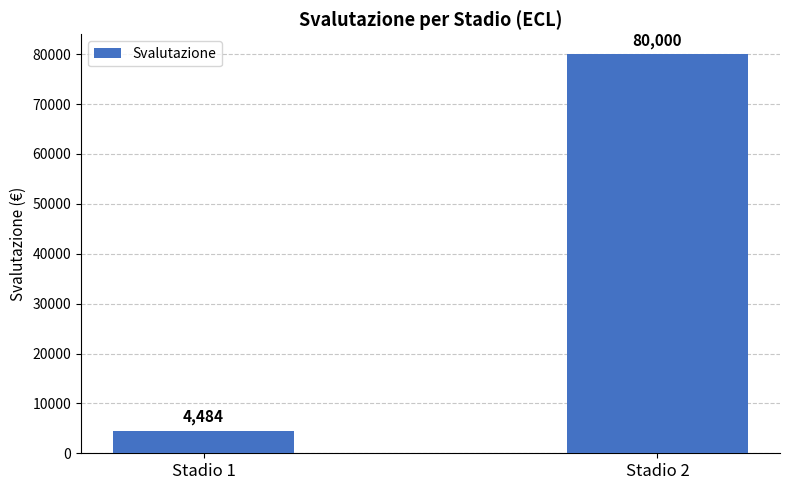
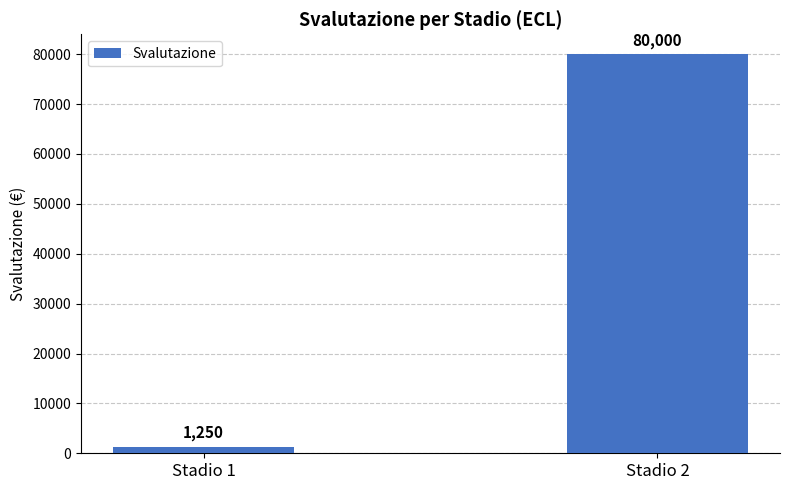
Stadio 1: 4,484 -> 1,250
